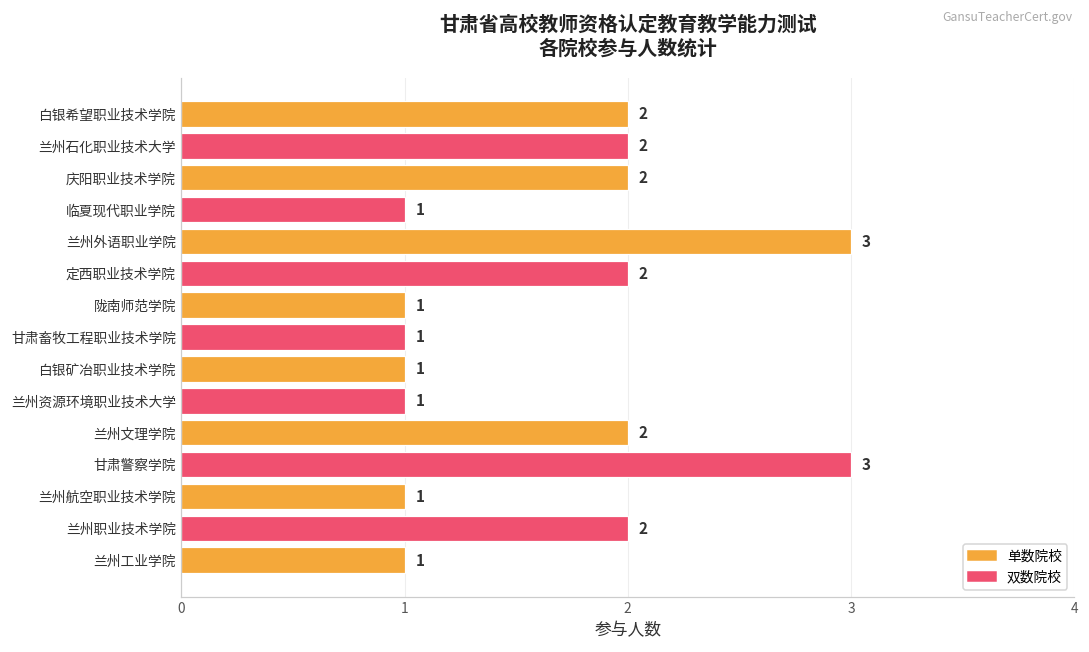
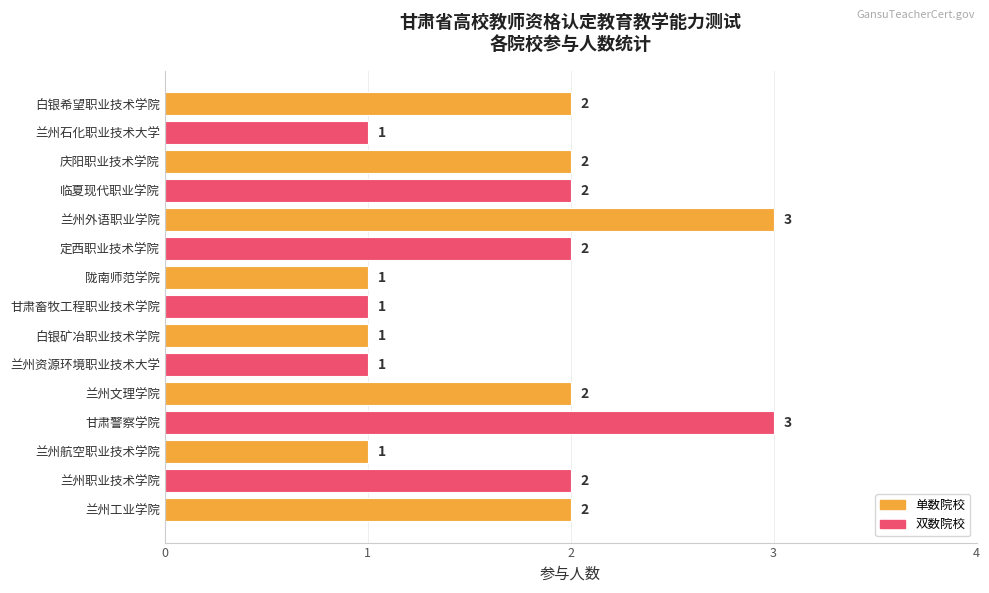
兰州石化职业技术大学: 2 -> 1
临夏现代职业学院: 1 -> 2
兰州工业学院: 1 -> 2
